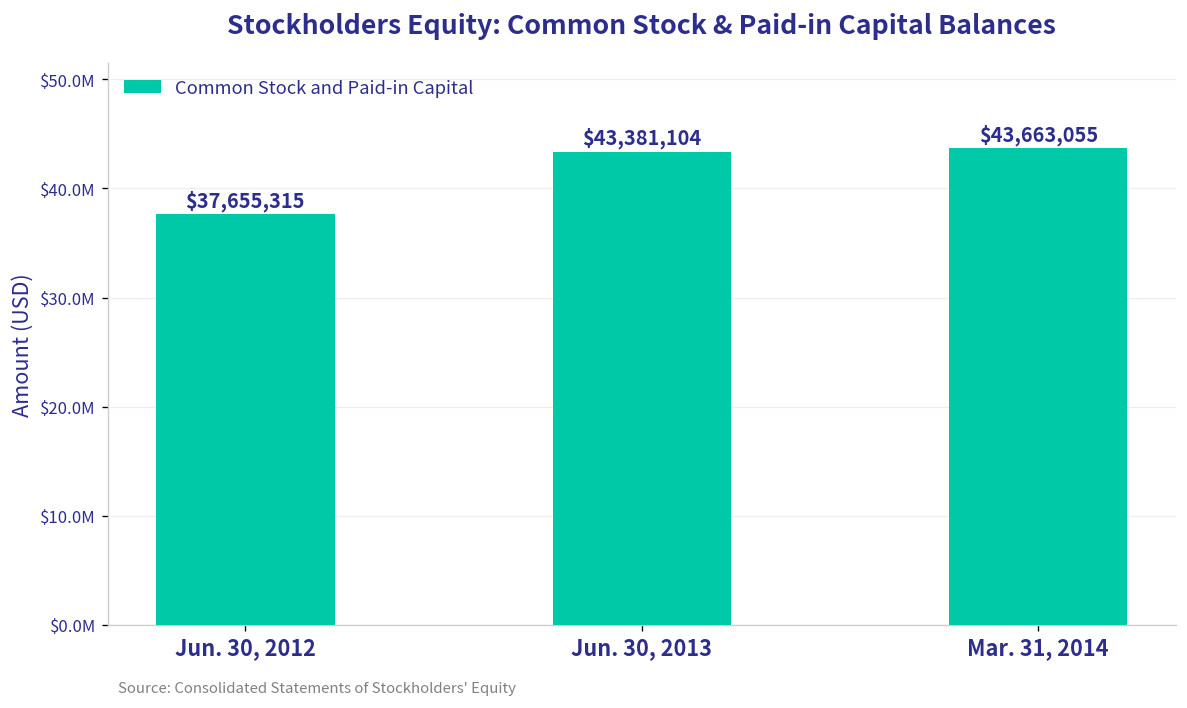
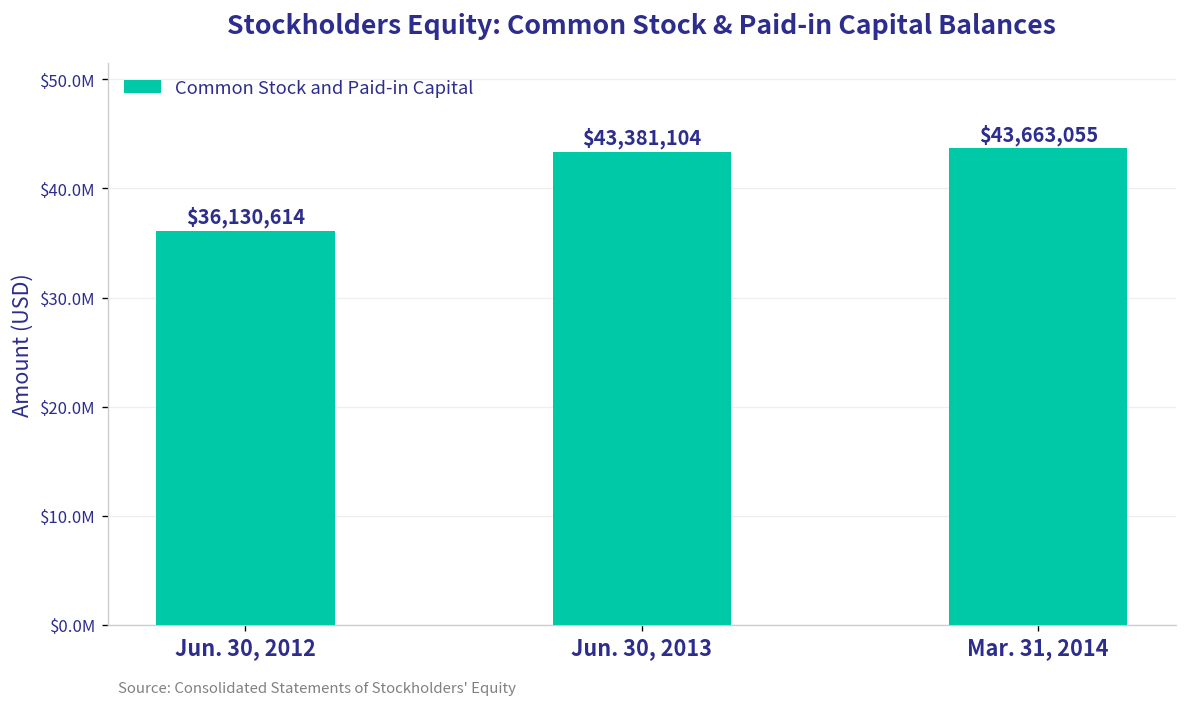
Jun. 30, 2012: $37,655,315 -> $36,130,614
